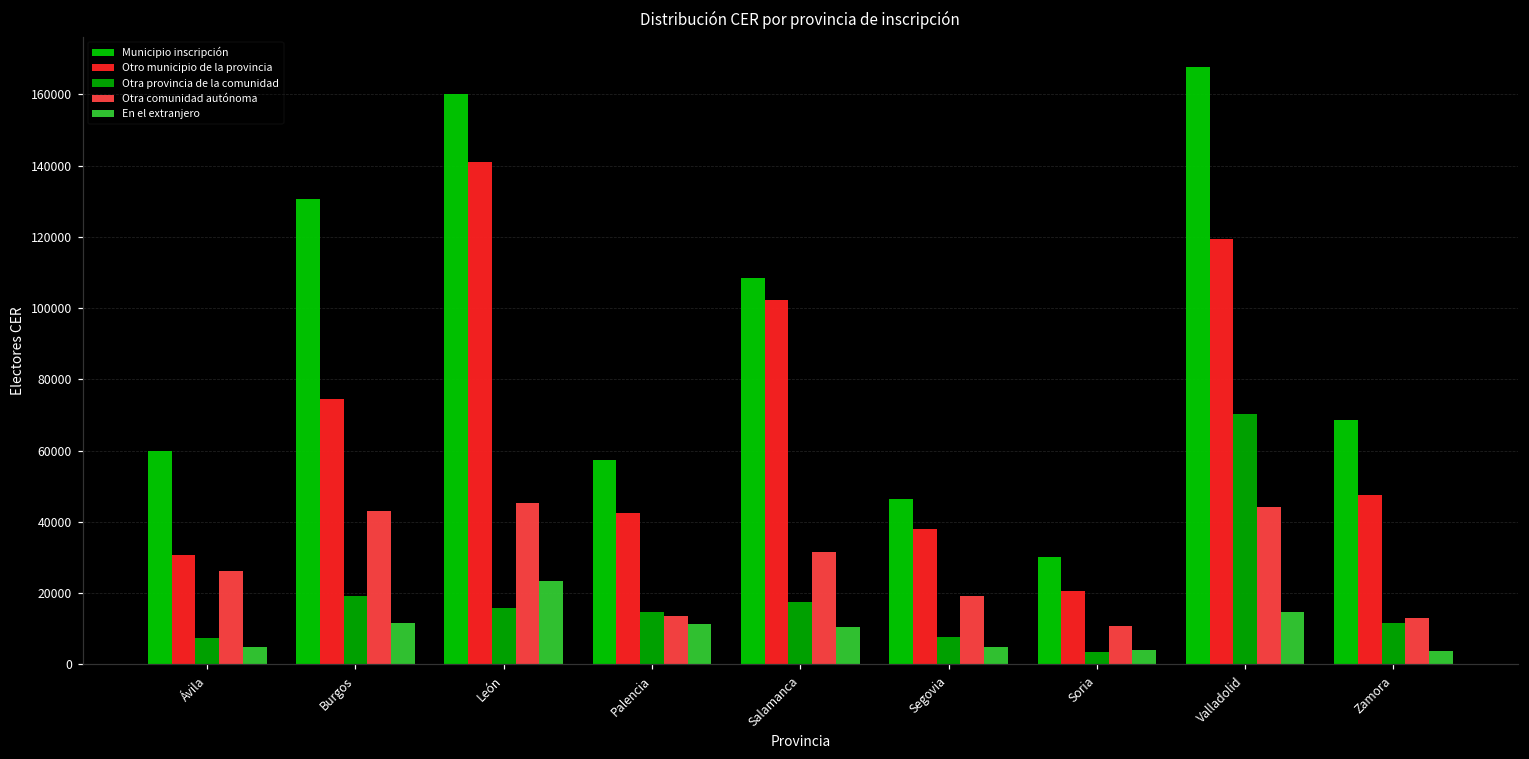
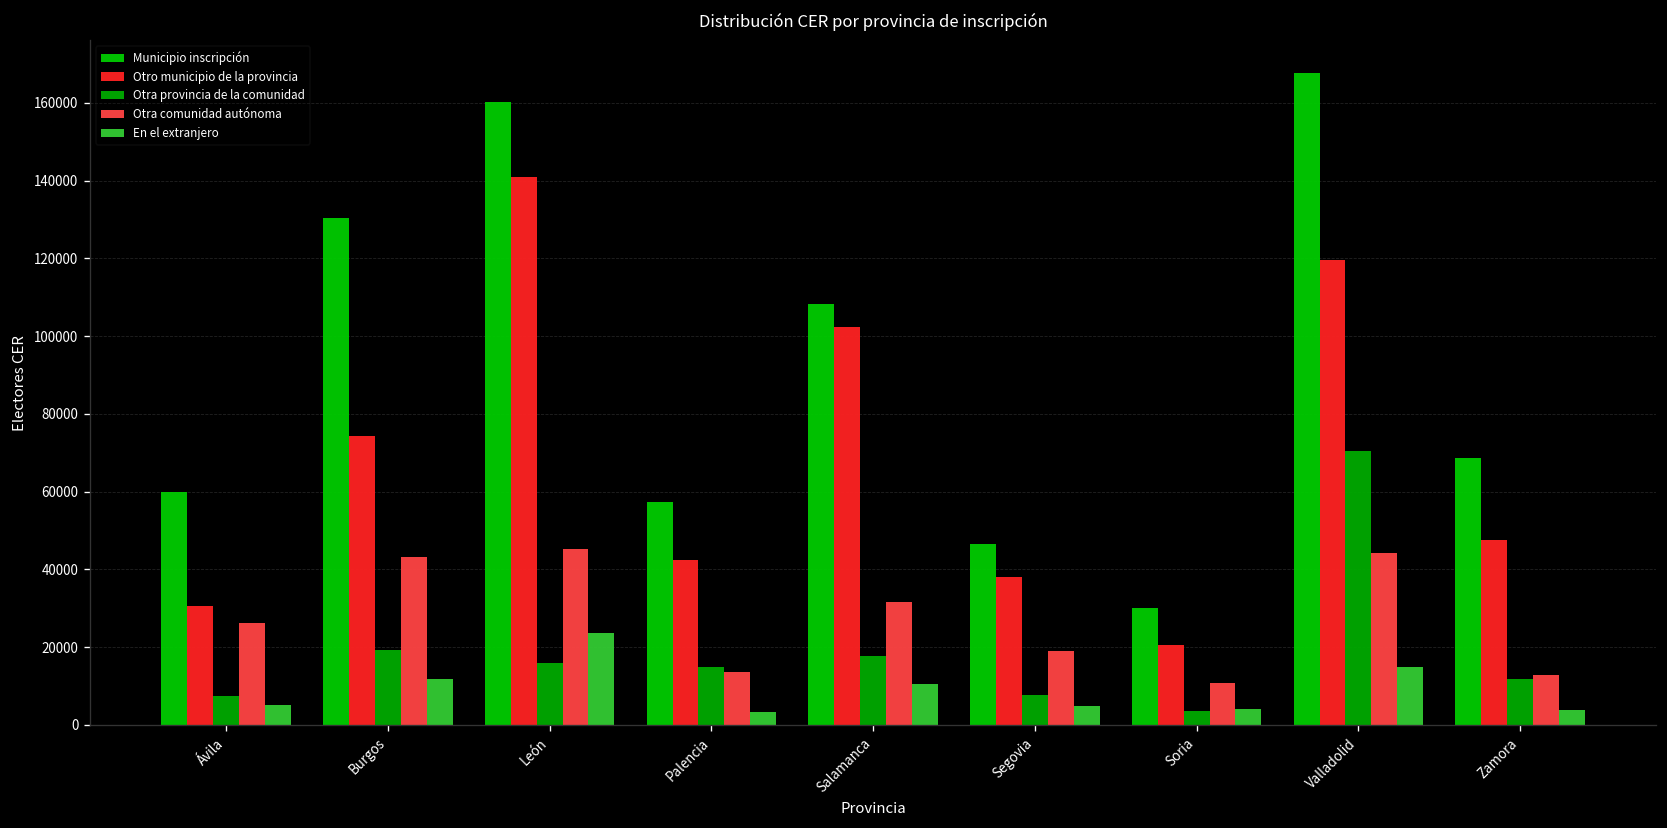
En el extranjero, Palencia: 11000 -> 3000
